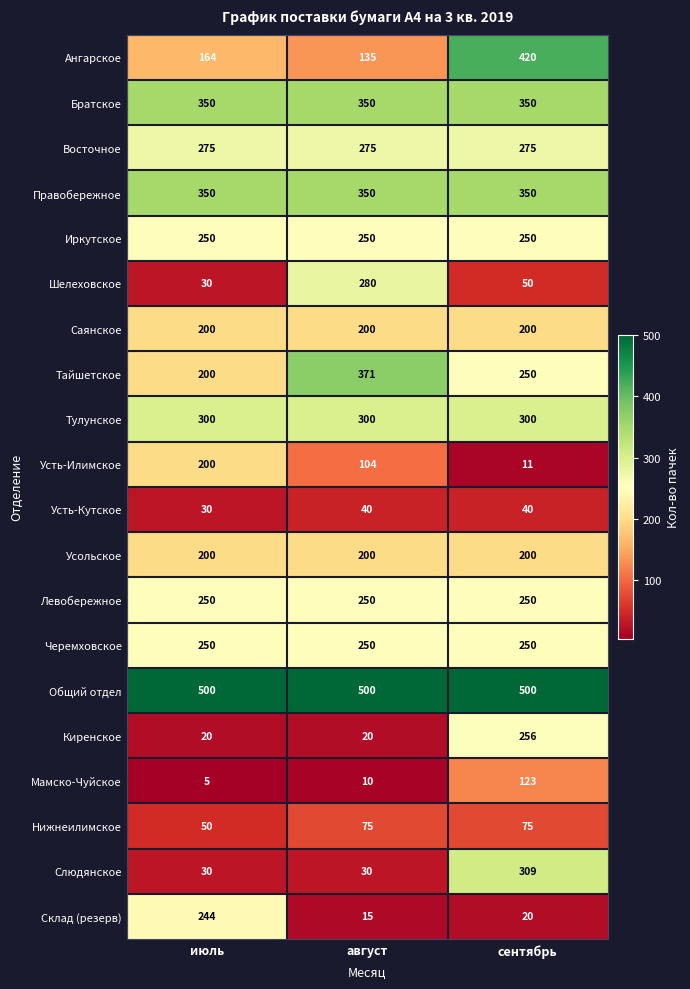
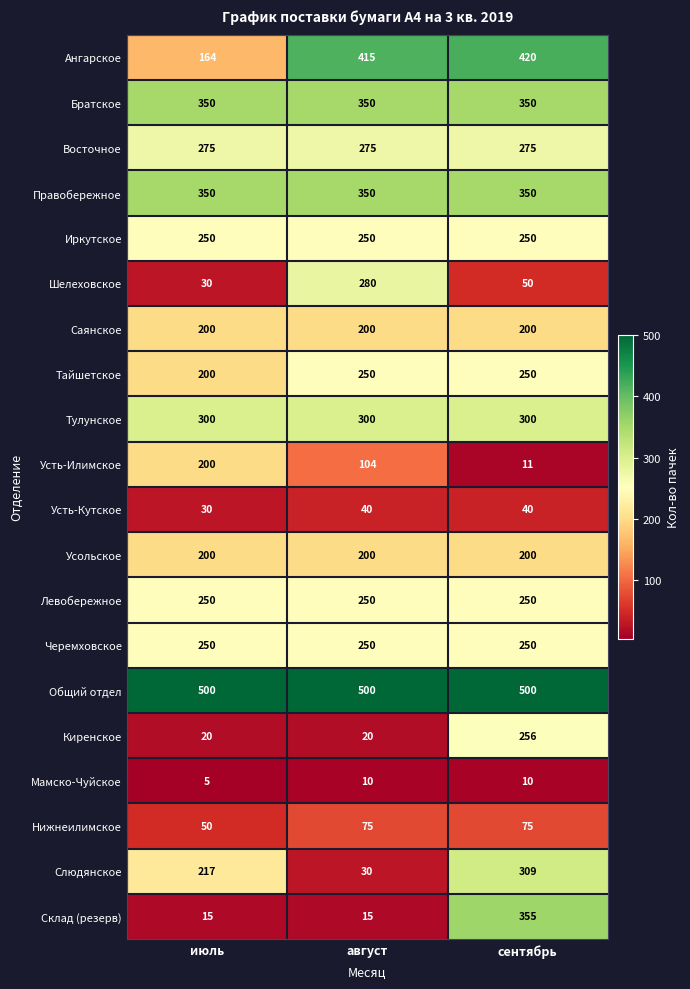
Ангарское, август: 135 -> 415
Тайшетское, август: 371 -> 250
Мамско-Чуйское, сентябрь: 123 -> 10
Слюдянское, июль: 30 -> 217
Склад (резерв), июль: 244 -> 15
Склад (резерв), сентябрь: 20 -> 355
